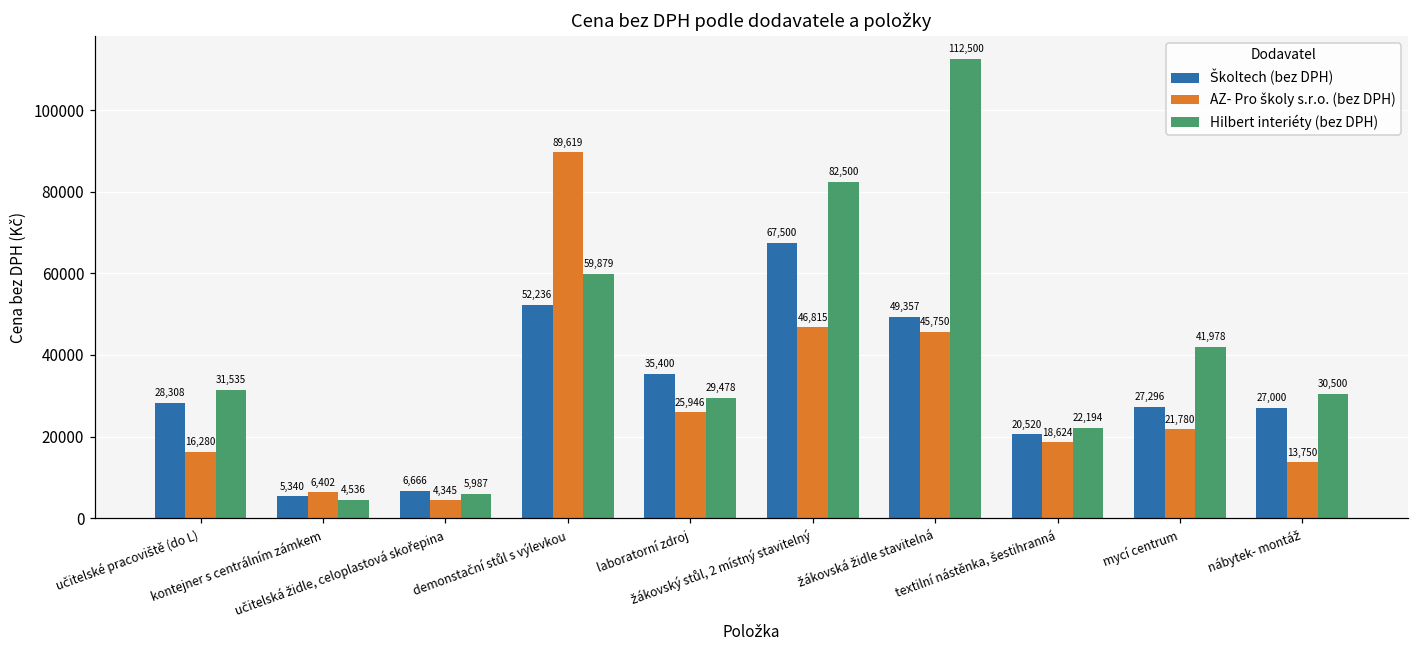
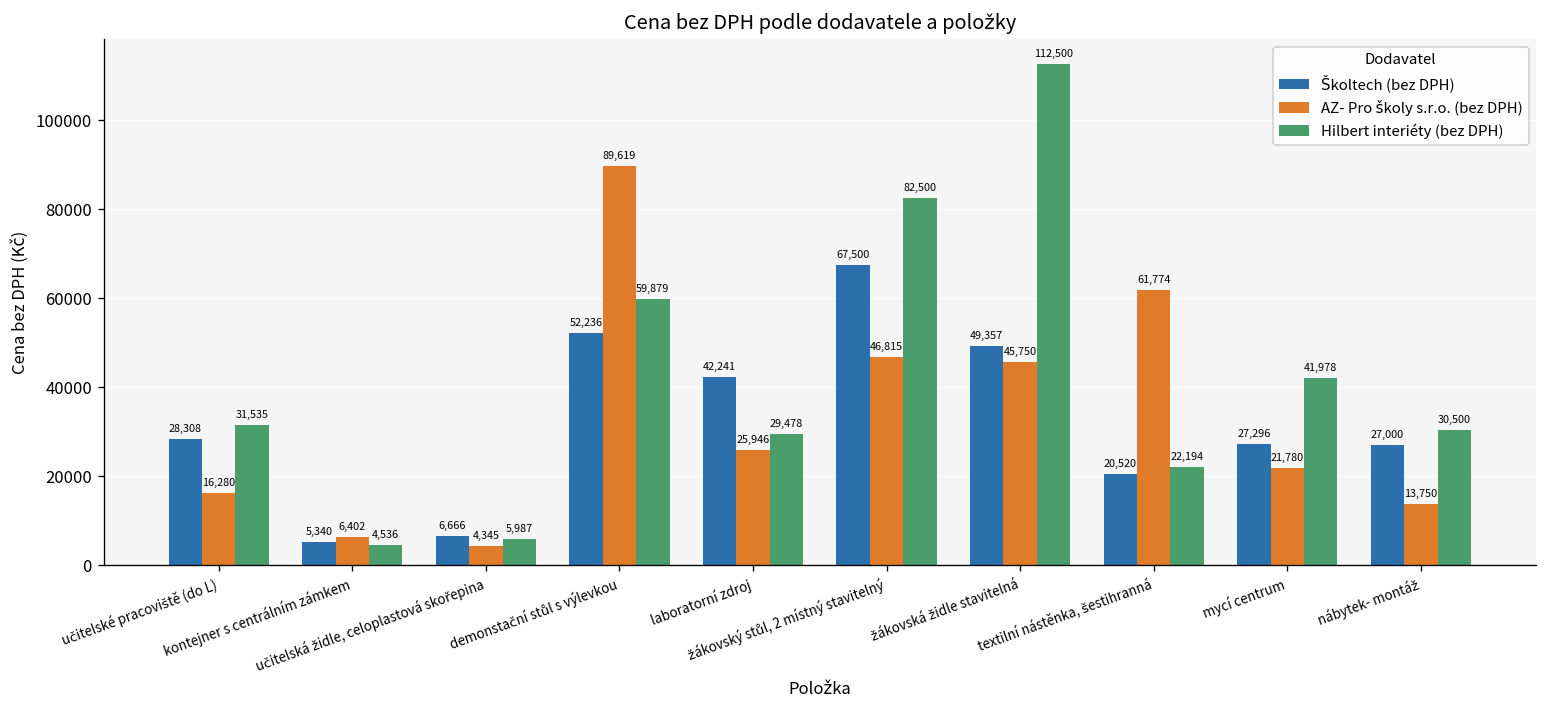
Školtech (bez DPH), laboratorní zdroj: 35,400 -> 42,241
AZ- Pro školy s.r.o. (bez DPH), textilní nástěnka, šestihranná: 18,624 -> 61,774
